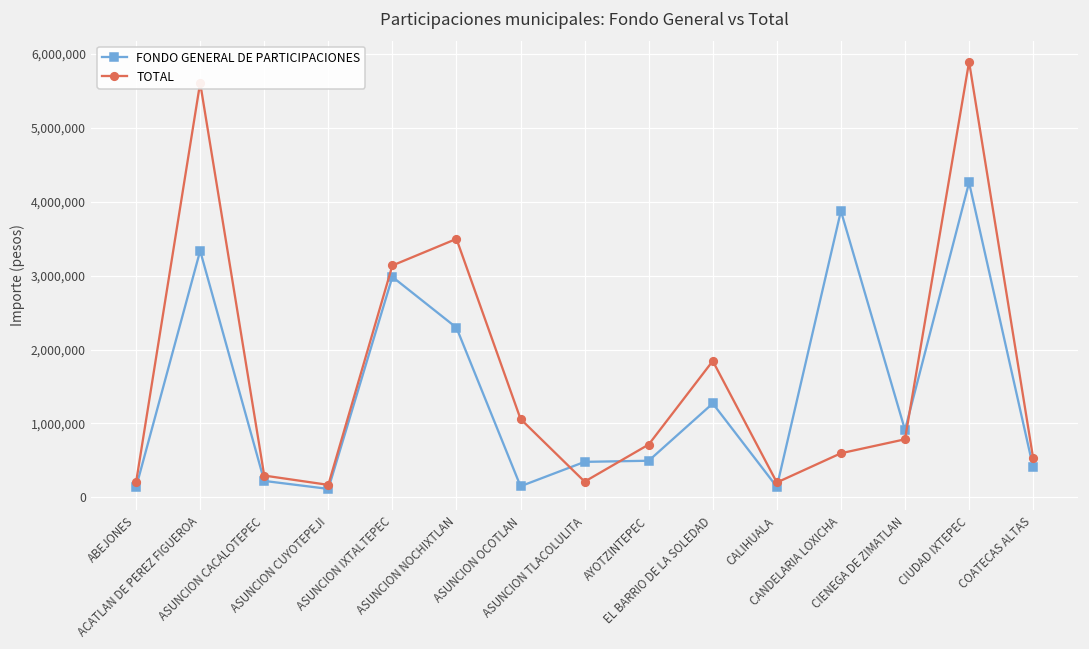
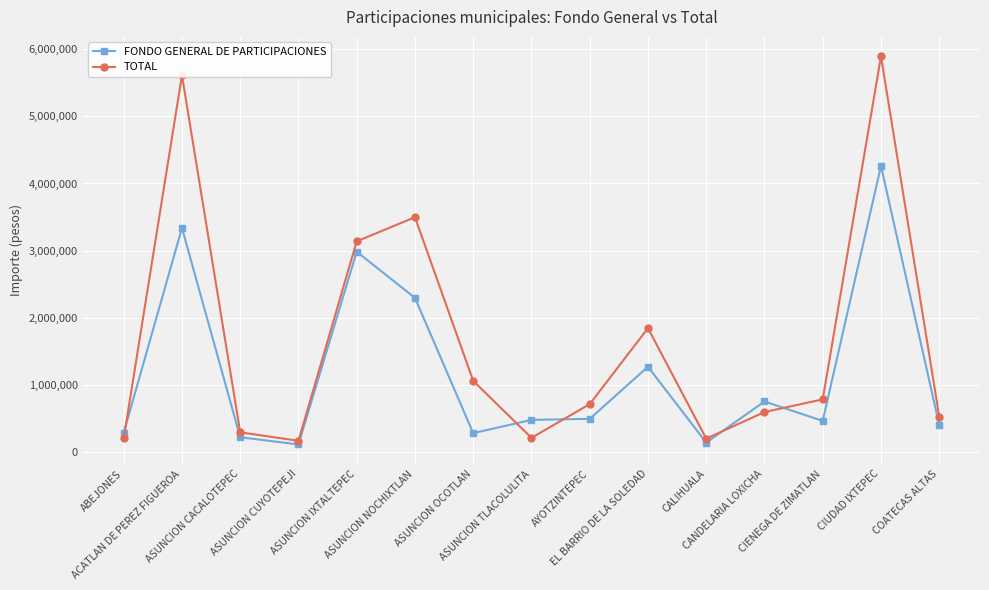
FONDO GENERAL DE PARTICIPACIONES, ABEJONES: 100,000 -> 300,000
FONDO GENERAL DE PARTICIPACIONES, ASUNCION OCOTLAN: 200,000 -> 300,000
FONDO GENERAL DE PARTICIPACIONES, CANDELARIA LOXICHA: 3,900,000 -> 800,000
FONDO GENERAL DE PARTICIPACIONES, CIENEGA DE ZIMATLAN: 900,000 -> 500,000
